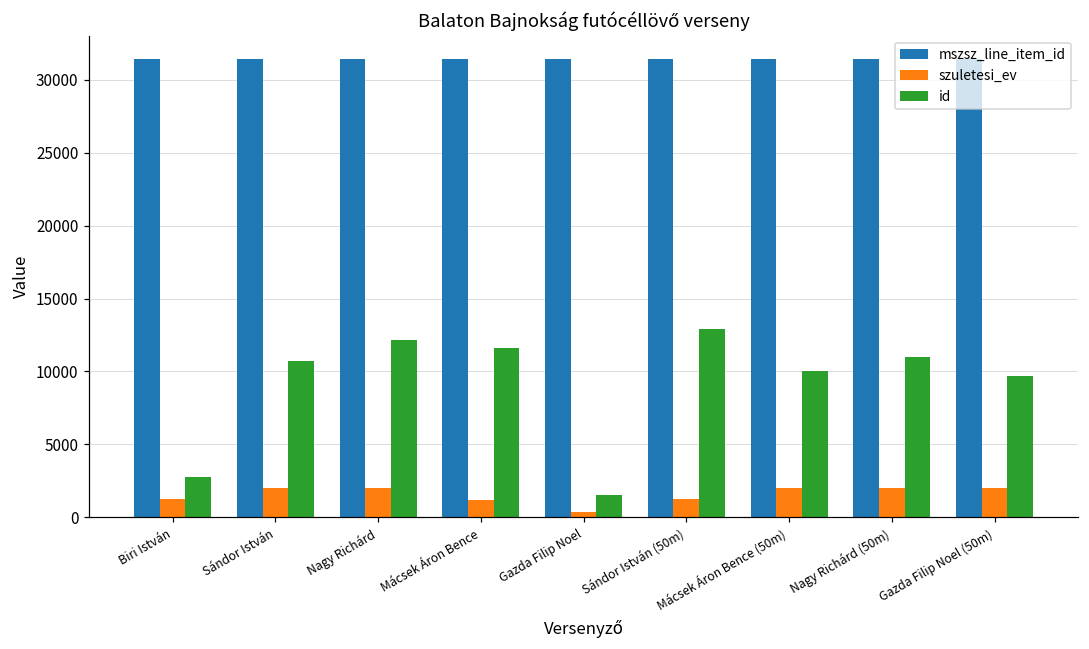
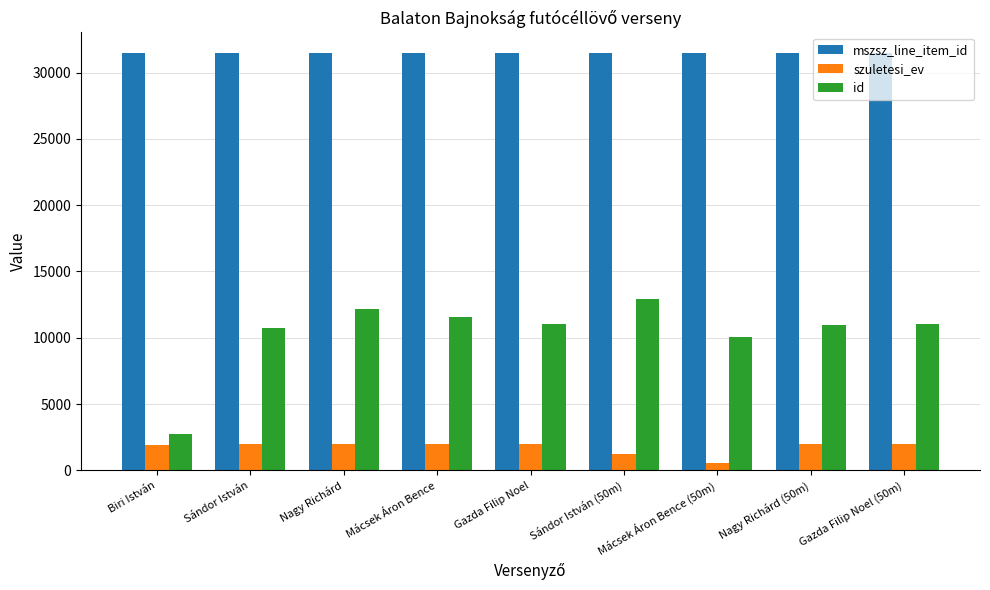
szuletesi_ev, Biri István: 1200 -> 1900
szuletesi_ev, Mácsek Áron Bence: 1200 -> 2000
szuletesi_ev, Gazda Filip Noel: 300 -> 2000
id, Gazda Filip Noel: 1600 -> 11000
szuletesi_ev, Mácsek Áron Bence (50m): 2000 -> 600
id, Gazda Filip Noel (50m): 9700 -> 11000
